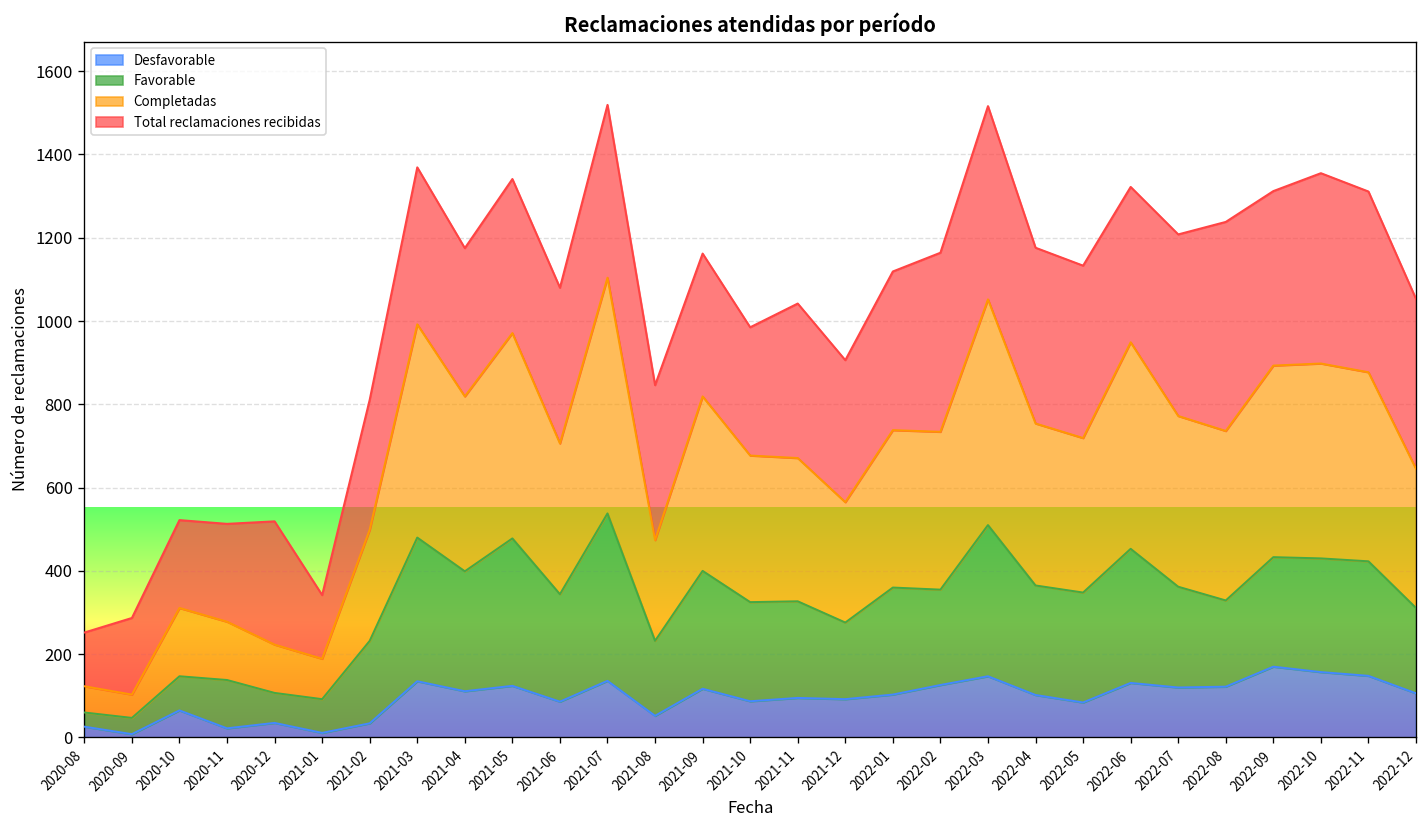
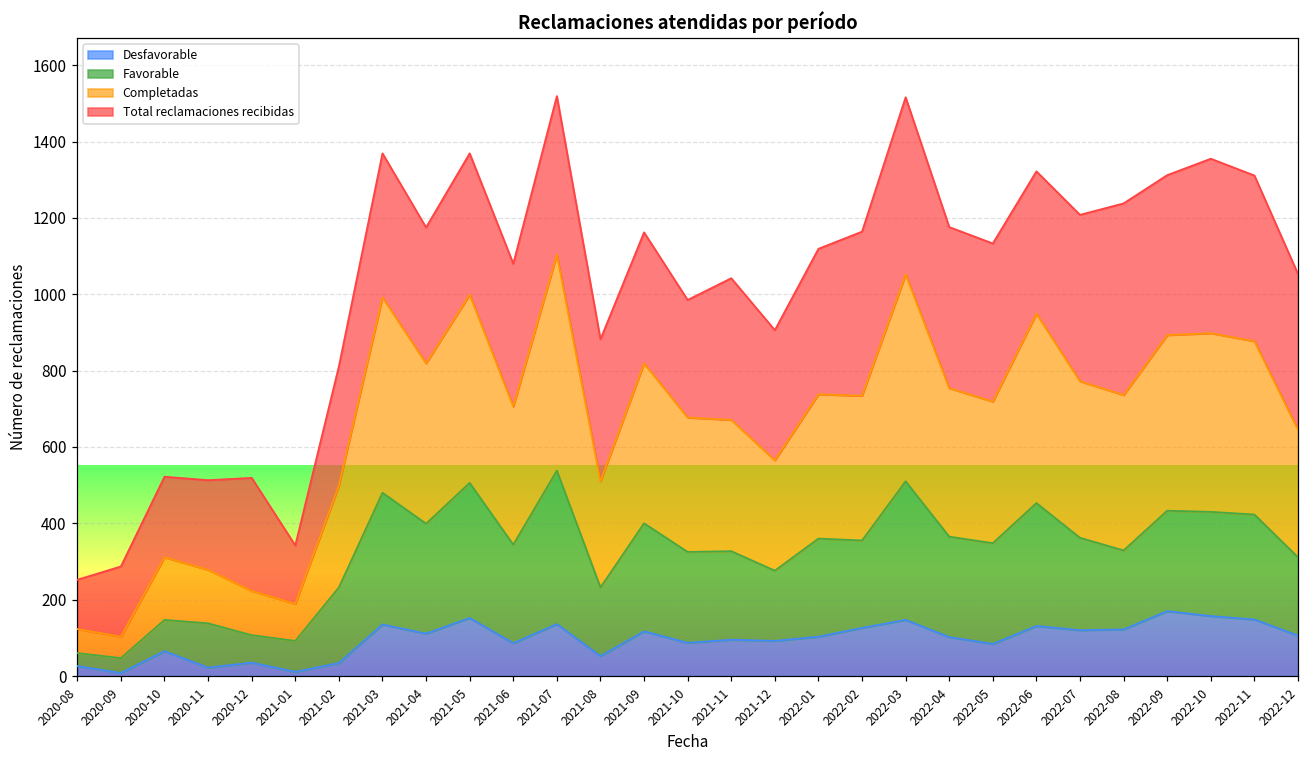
Desfavorable, 2021-05: 120 -> 150
Completadas, 2021-08: 240 -> 280
